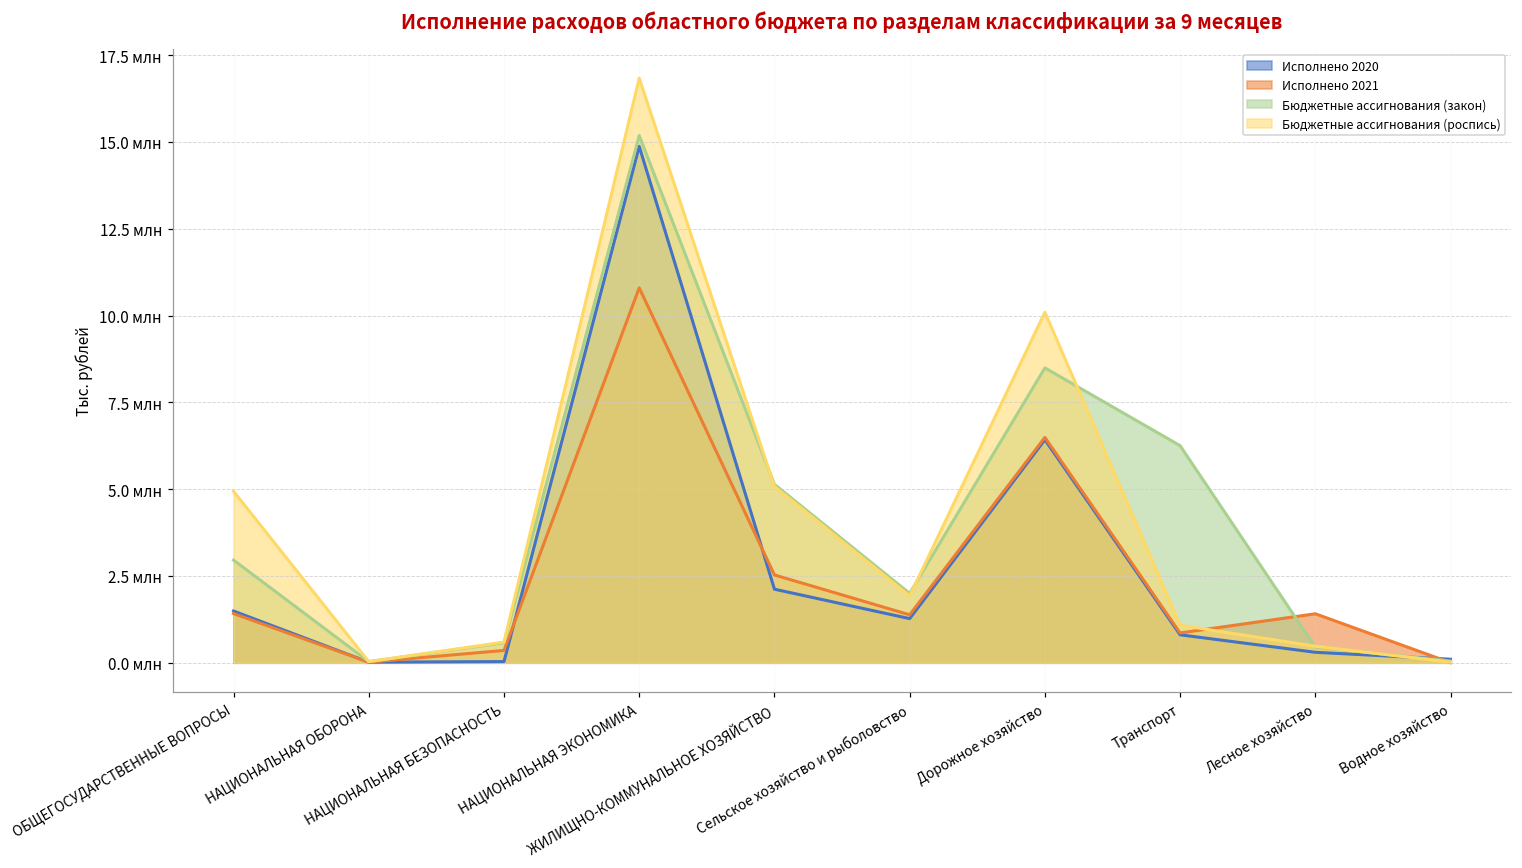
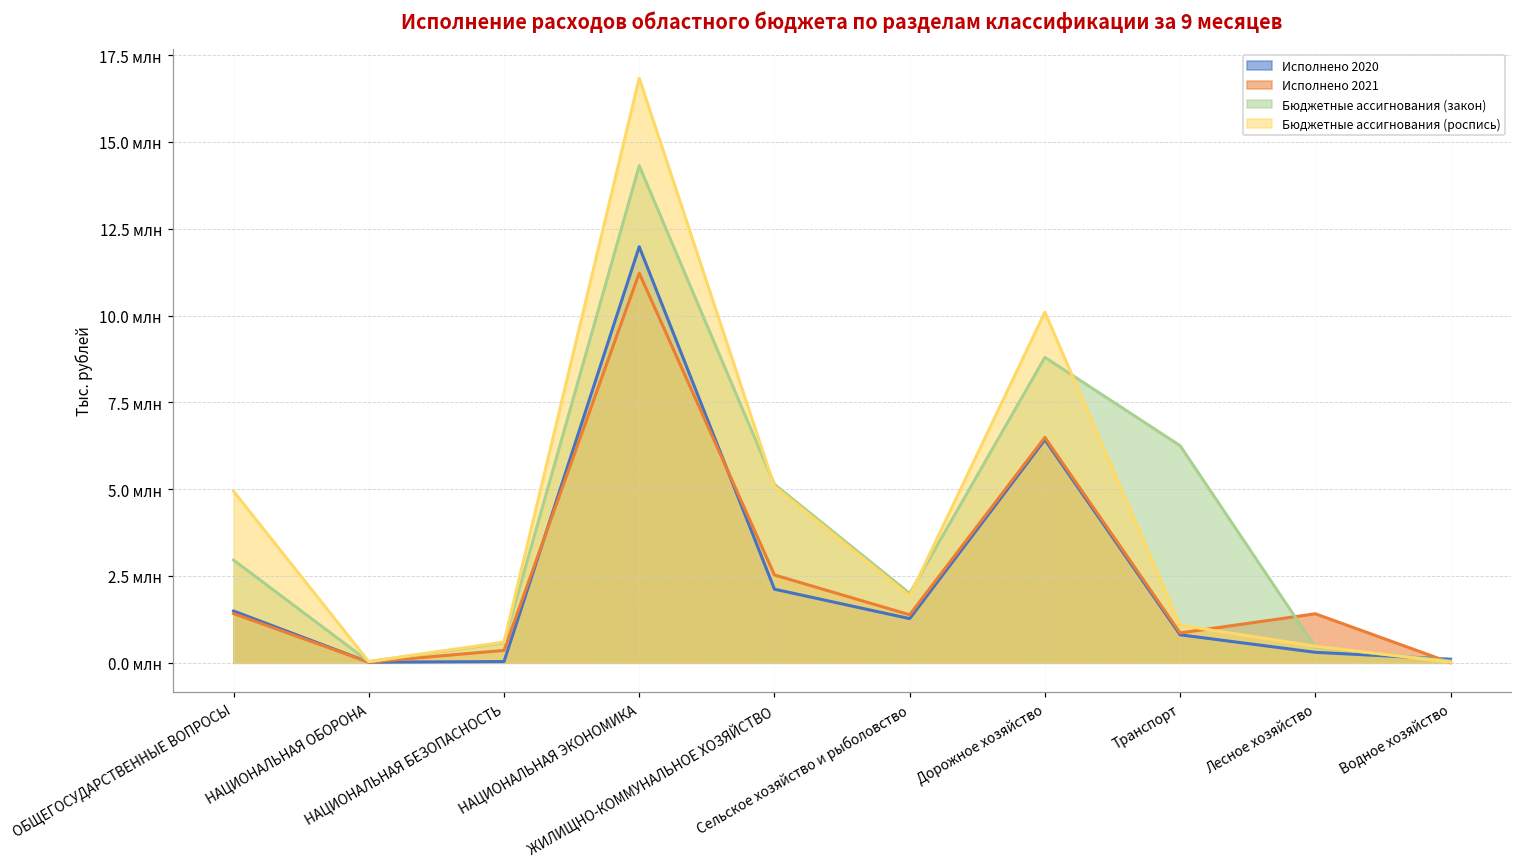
Исполнено 2020, НАЦИОНАЛЬНАЯ ЭКОНОМИКА: 14.9 млн -> 12.0 млн
Исполнено 2021, НАЦИОНАЛЬНАЯ ЭКОНОМИКА: 10.8 млн -> 11.2 млн
Бюджетные ассигнования (закон), НАЦИОНАЛЬНАЯ ЭКОНОМИКА: 15.2 млн -> 14.3 млн
Бюджетные ассигнования (закон), Дорожное хозяйство: 8.5 млн -> 8.8 млн
